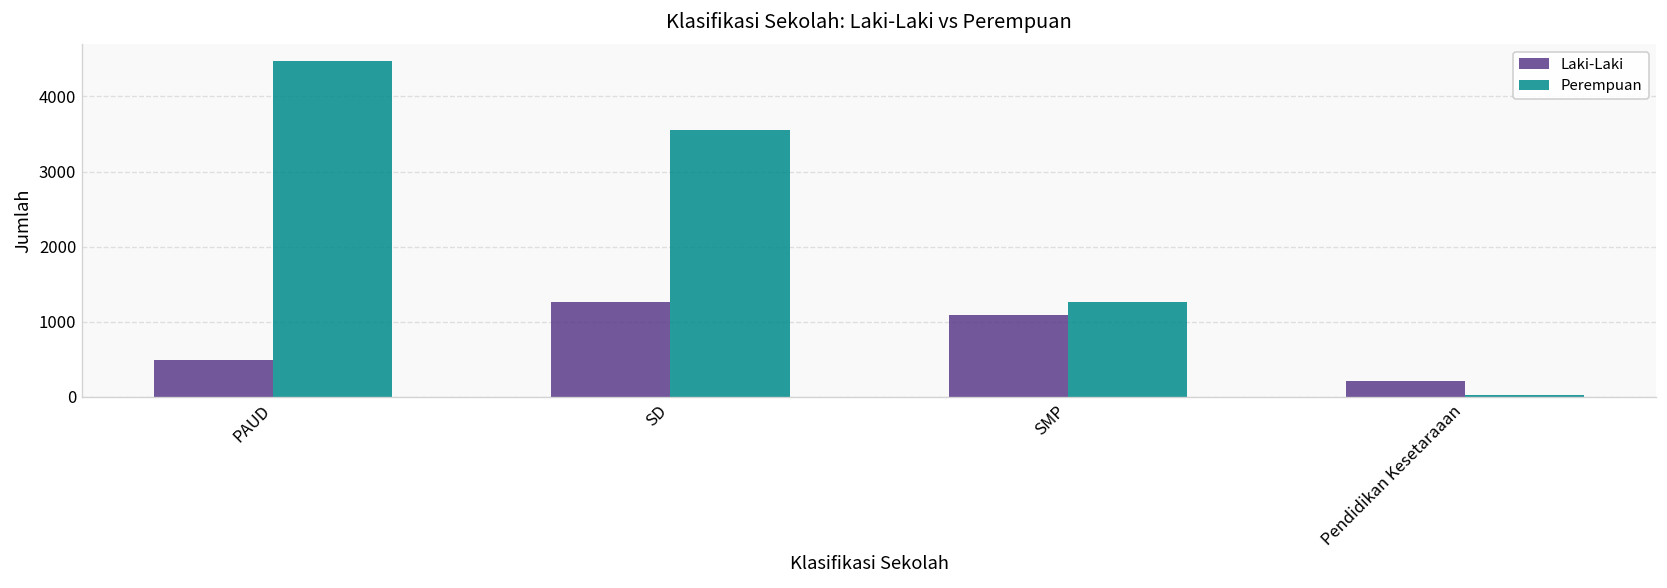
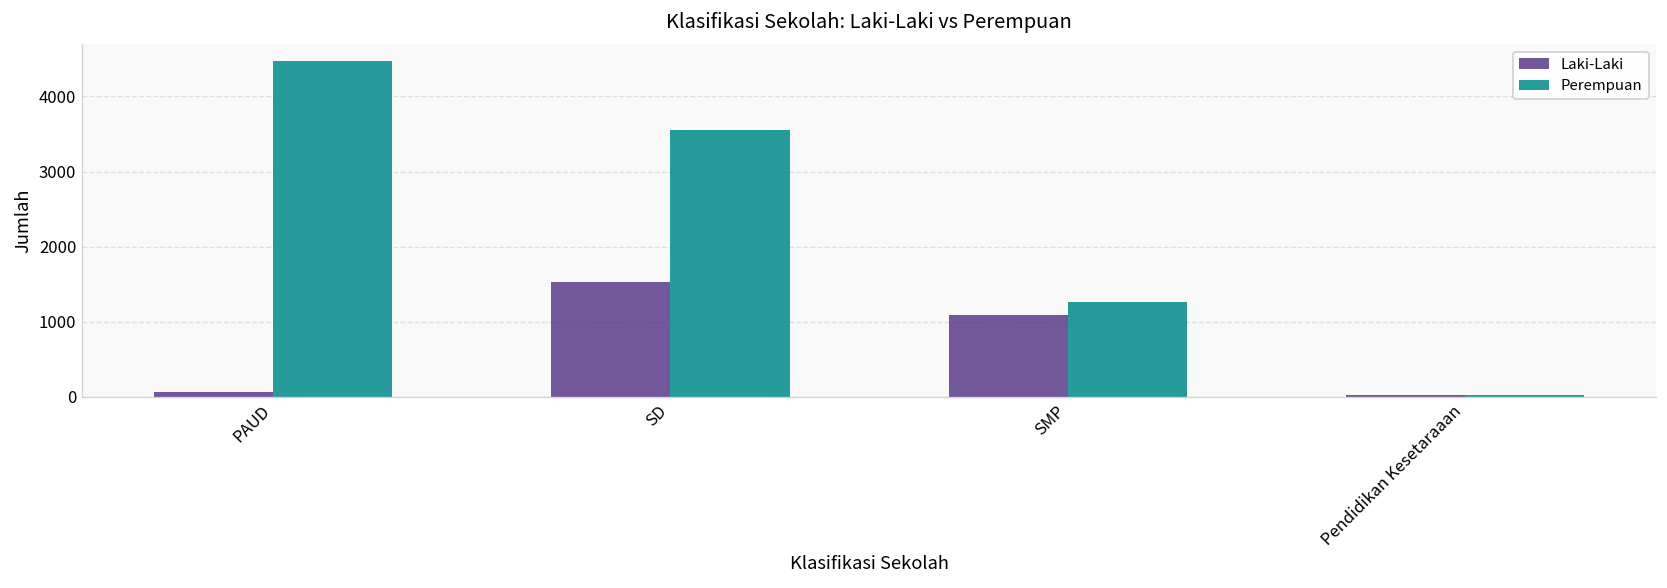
Laki-Laki, PAUD: 500 -> 100
Laki-Laki, SD: 1300 -> 1500
Laki-Laki, Pendidikan Kesetaraaan: 200 -> 0
